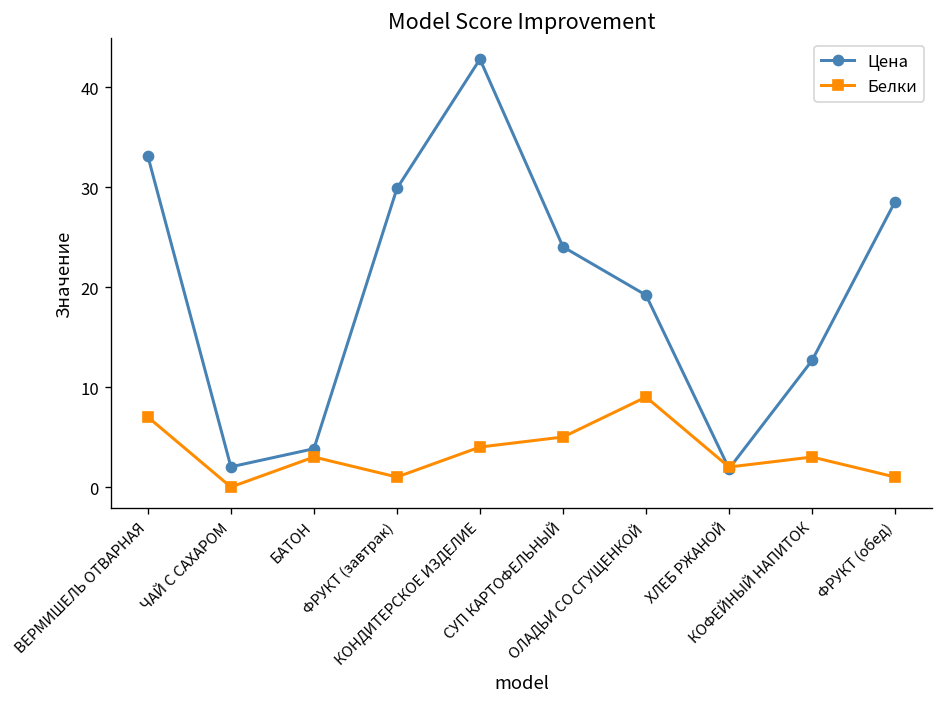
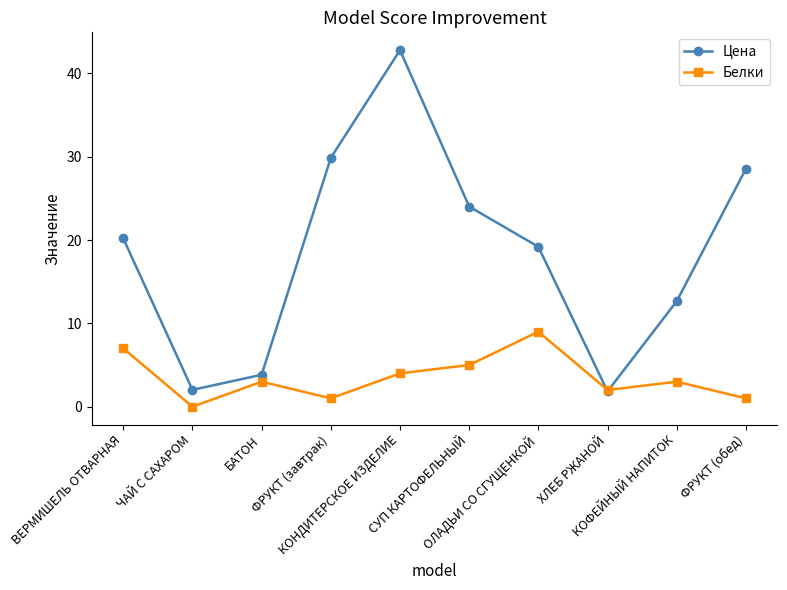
Цена, ВЕРМИШЕЛЬ ОТВАРНАЯ: 33 -> 20
